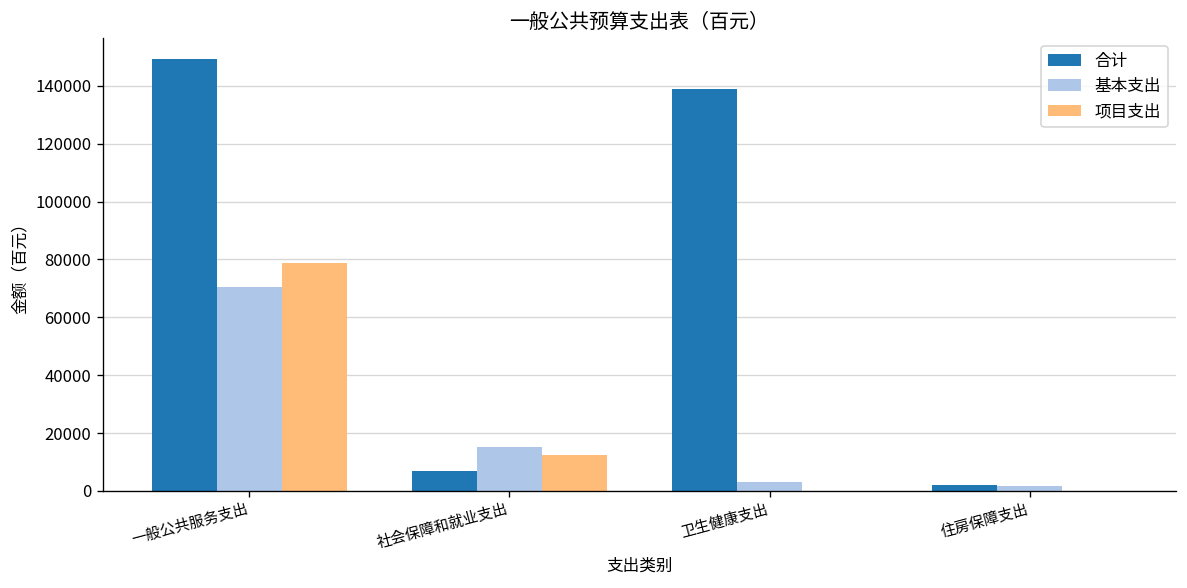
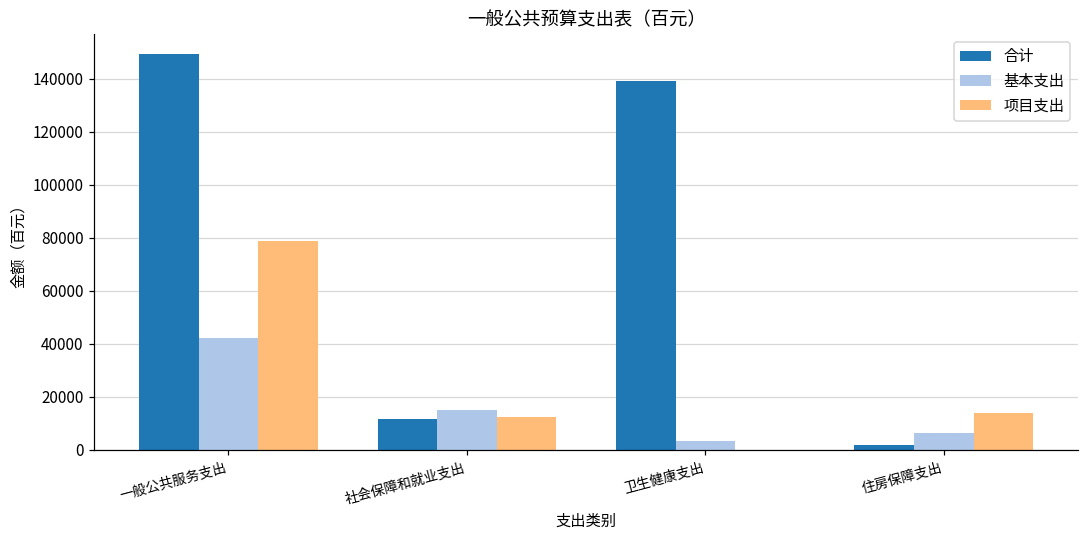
基本支出, 一般公共服务支出: 70000 -> 42000
合计, 社会保障和就业支出: 7000 -> 12000
基本支出, 住房保障支出: 2000 -> 7000
项目支出, 住房保障支出: 0 -> 14000
